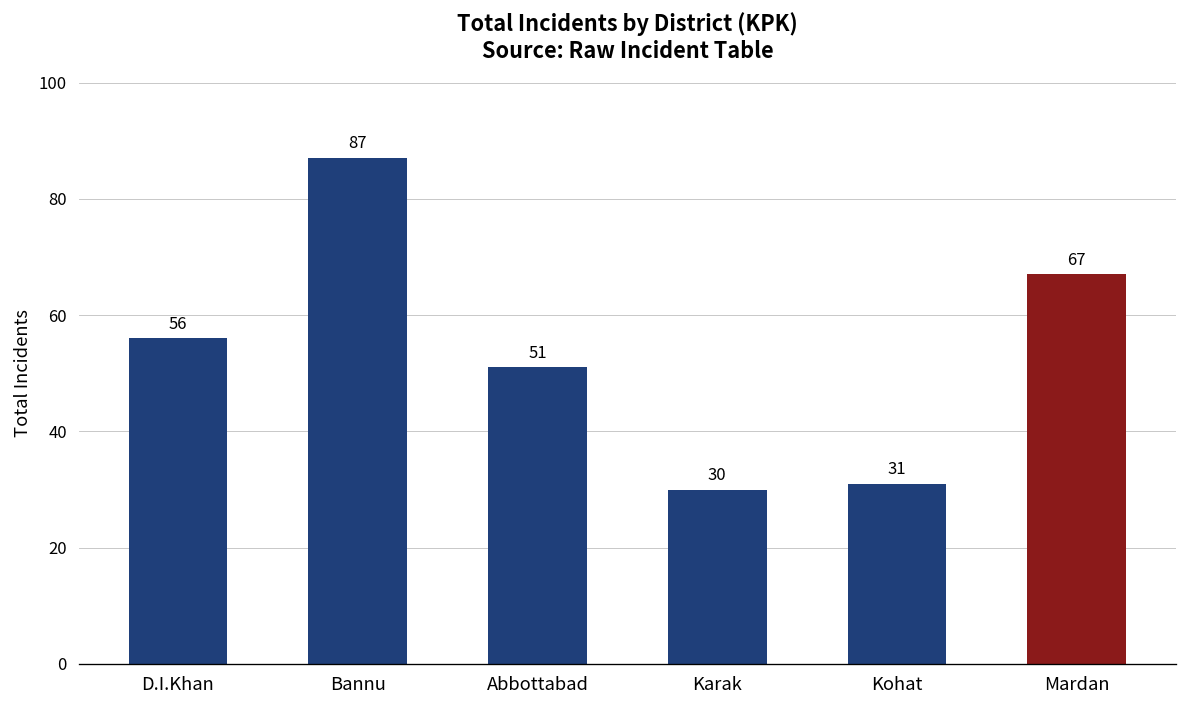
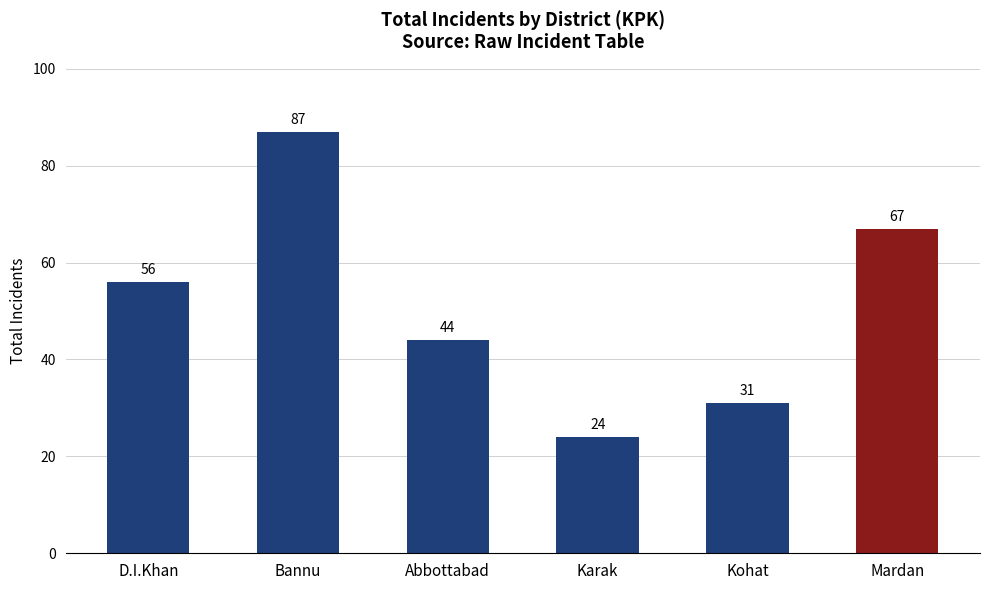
Abbottabad: 51 -> 44
Karak: 30 -> 24
